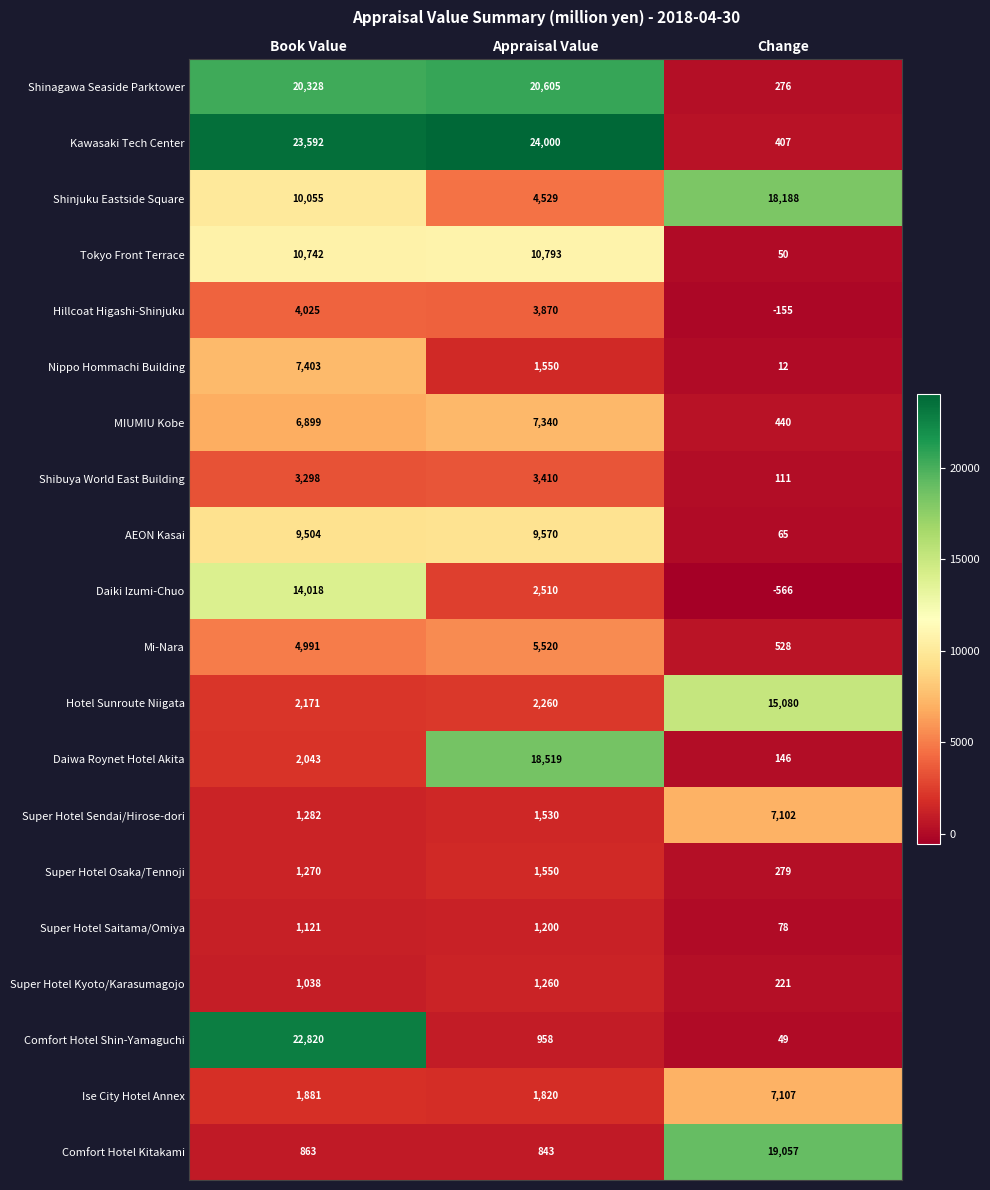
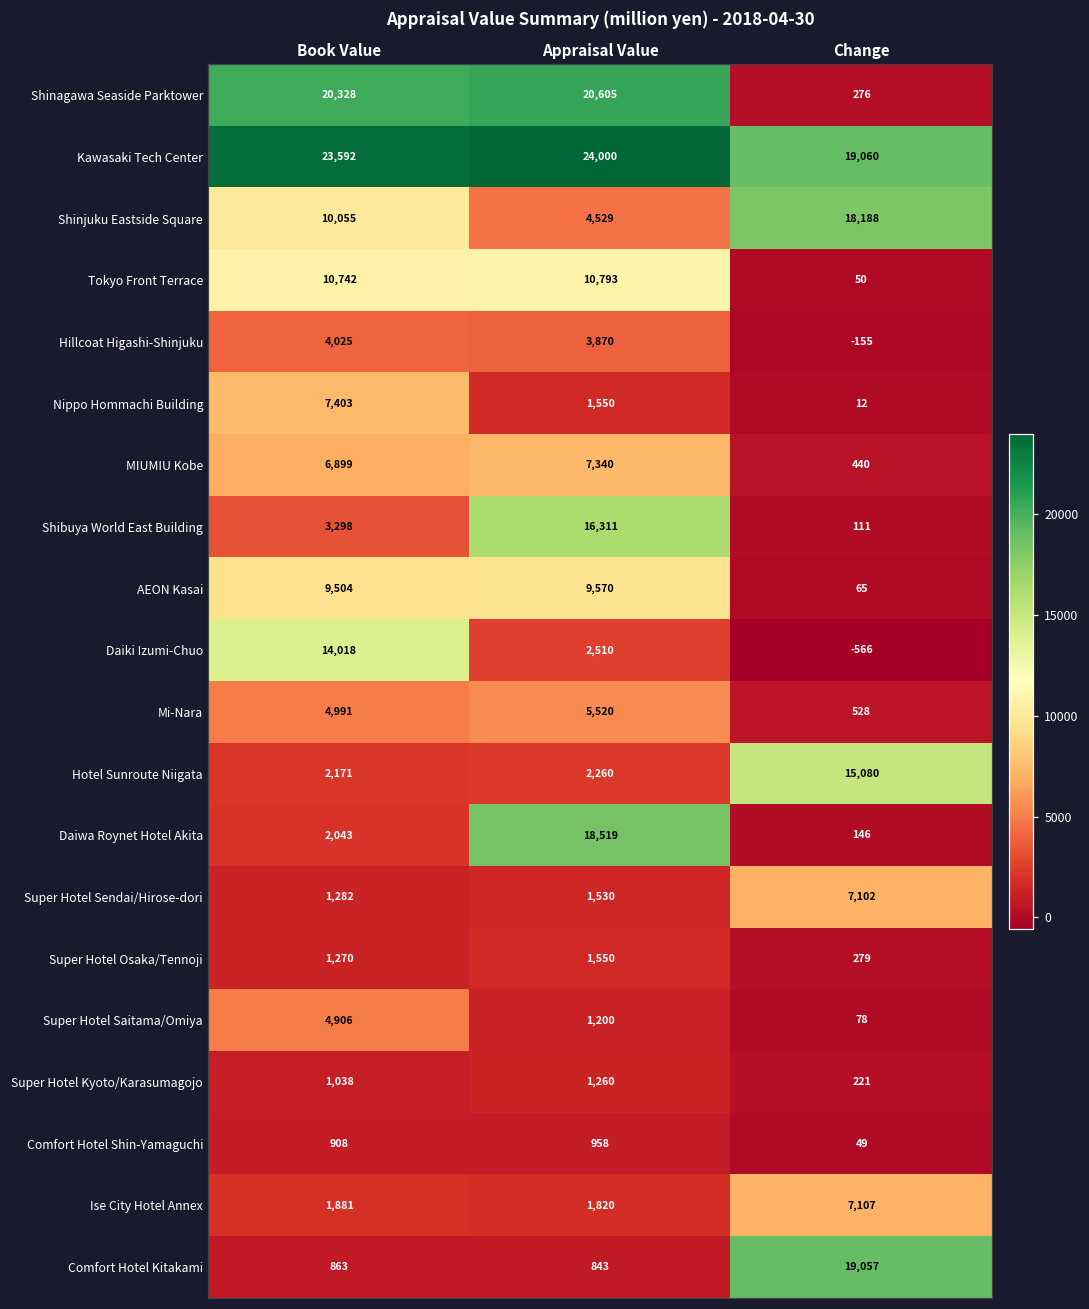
Kawasaki Tech Center, Change: 407 -> 19,060
Shibuya World East Building, Appraisal Value: 3,410 -> 16,311
Super Hotel Saitama/Omiya, Book Value: 1,121 -> 4,906
Comfort Hotel Shin-Yamaguchi, Book Value: 22,820 -> 908
